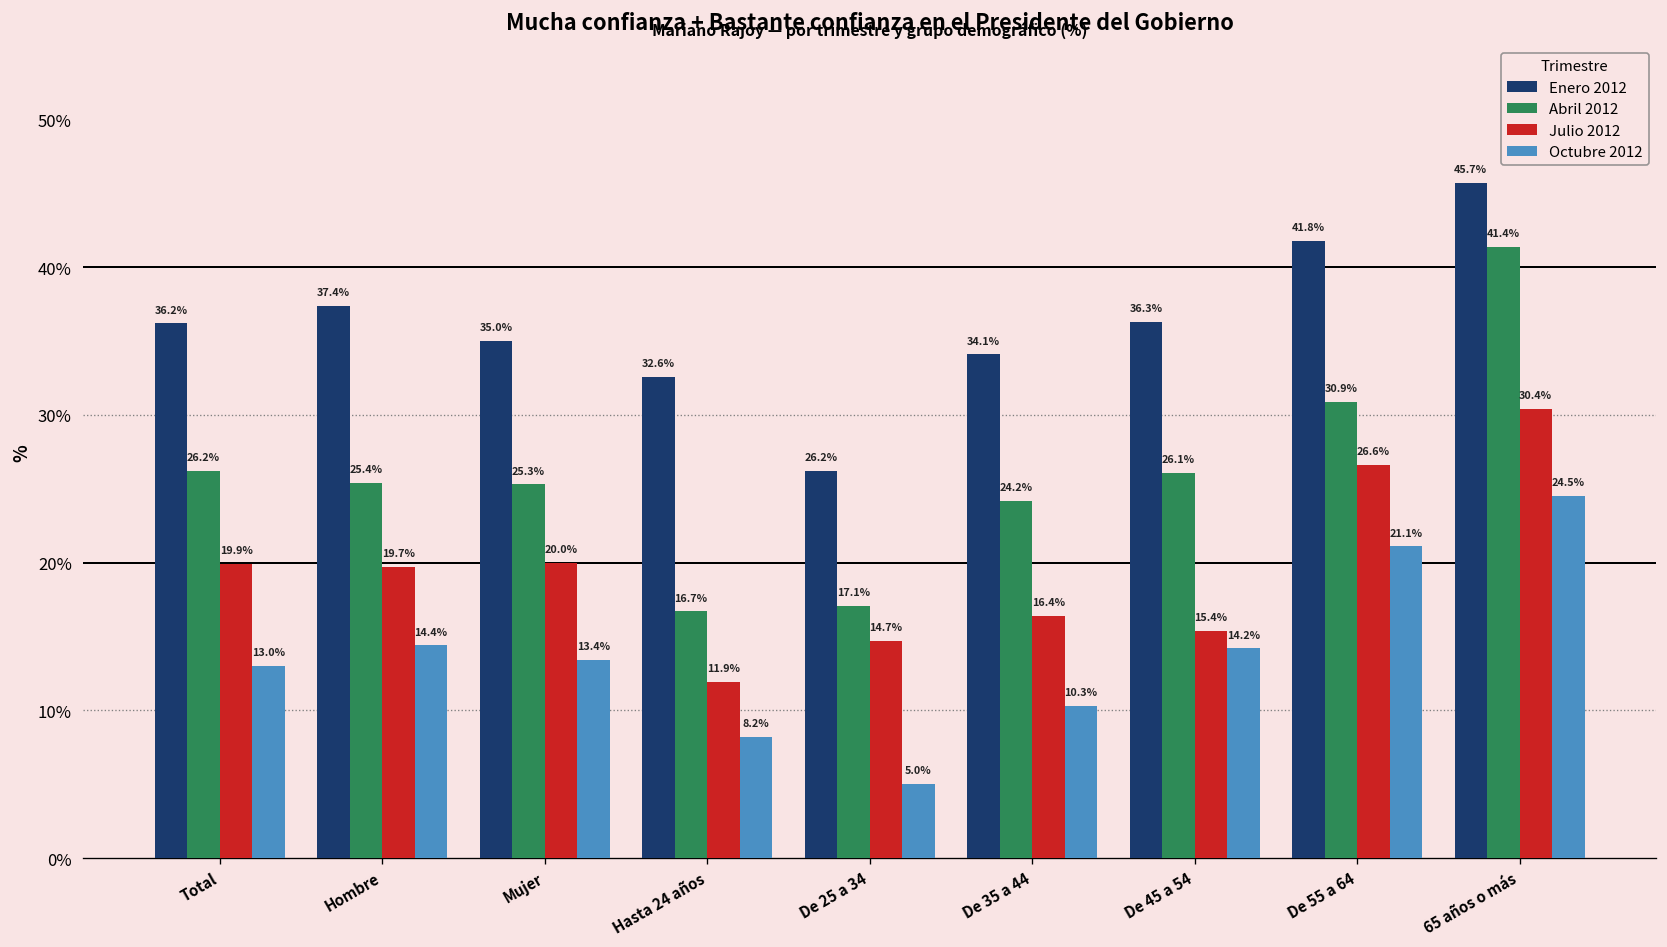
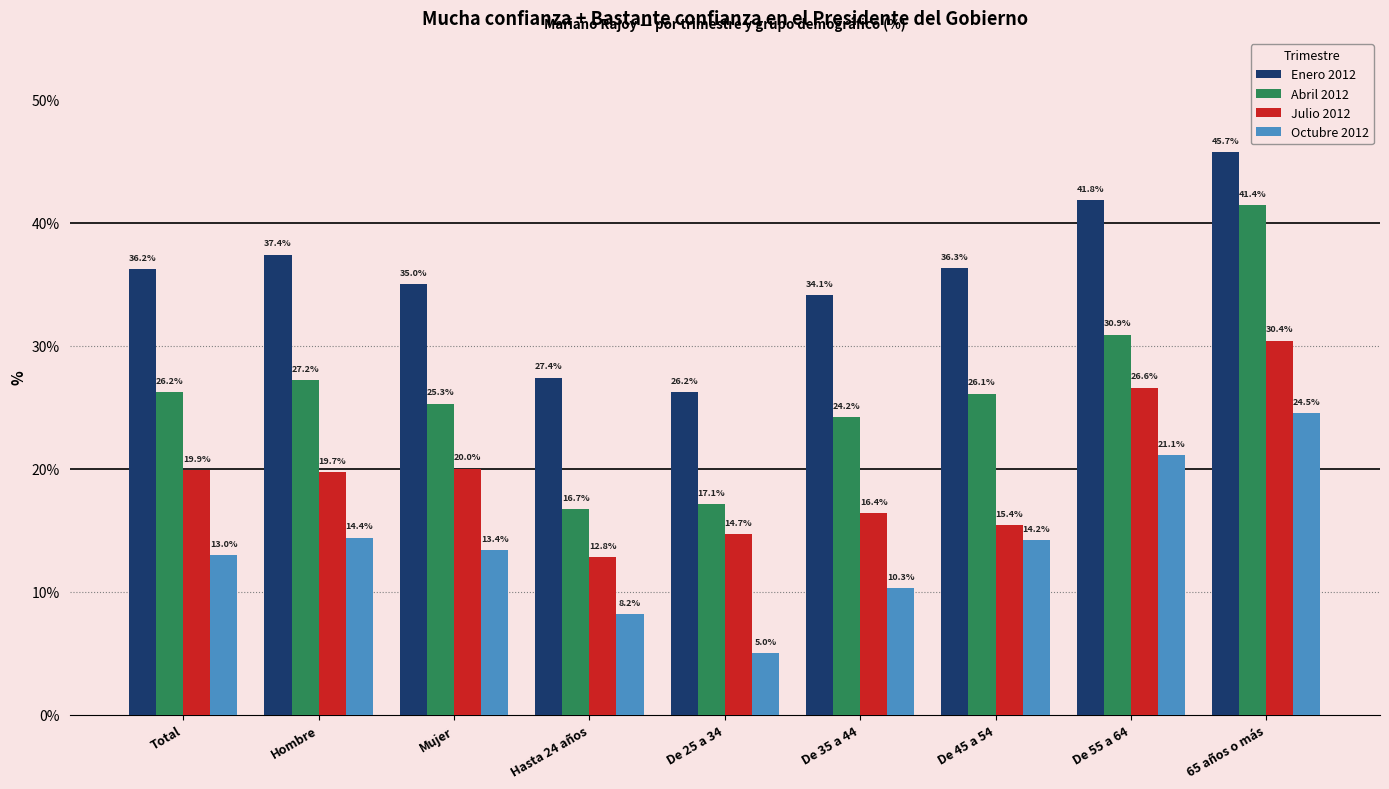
Abril 2012, Hombre: 25.4% -> 27.2%
Enero 2012, Hasta 24 años: 32.6% -> 27.4%
Julio 2012, Hasta 24 años: 11.9% -> 12.8%
